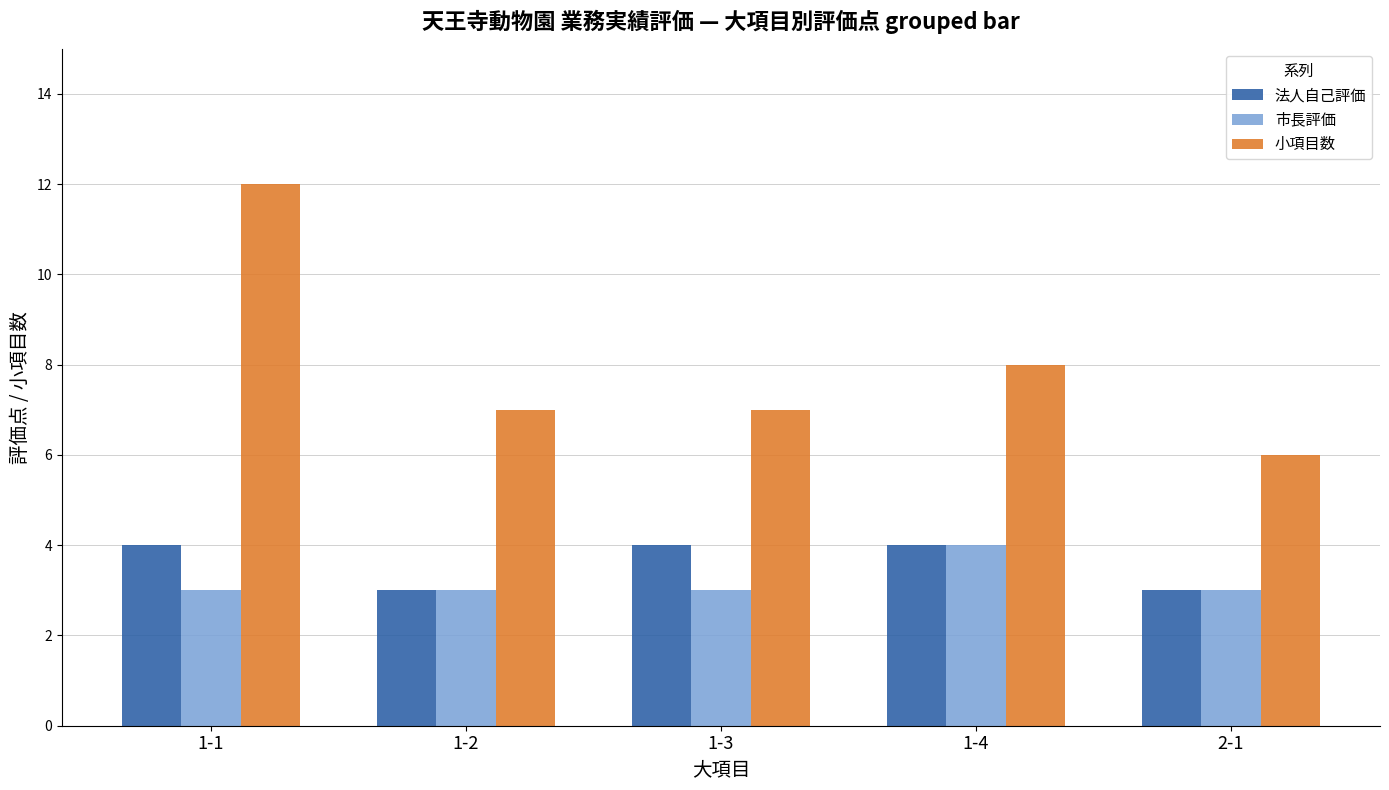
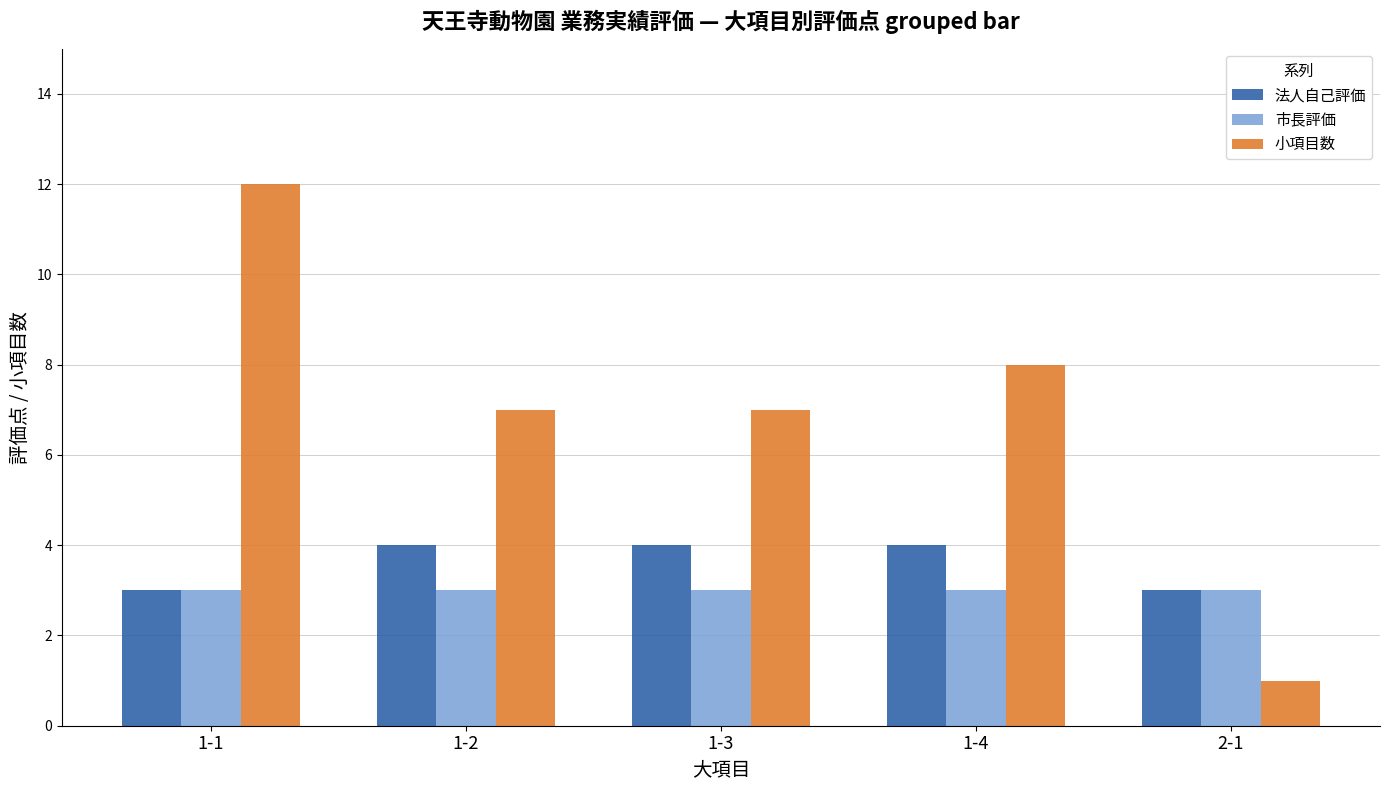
法人自己評価, 1-1: 4 -> 3
法人自己評価, 1-2: 3 -> 4
市長評価, 1-4: 4 -> 3
小項目数, 2-1: 6 -> 1
